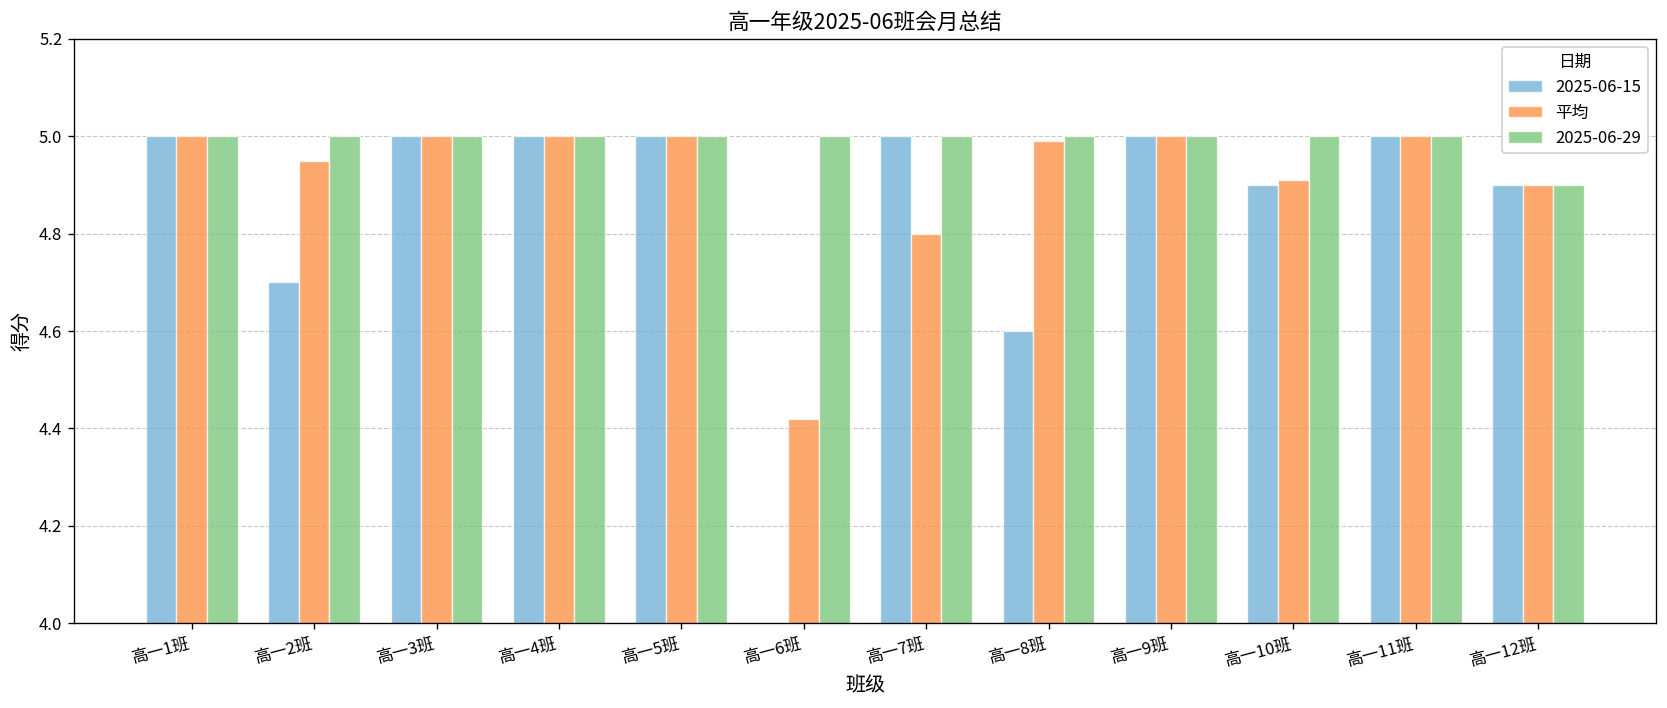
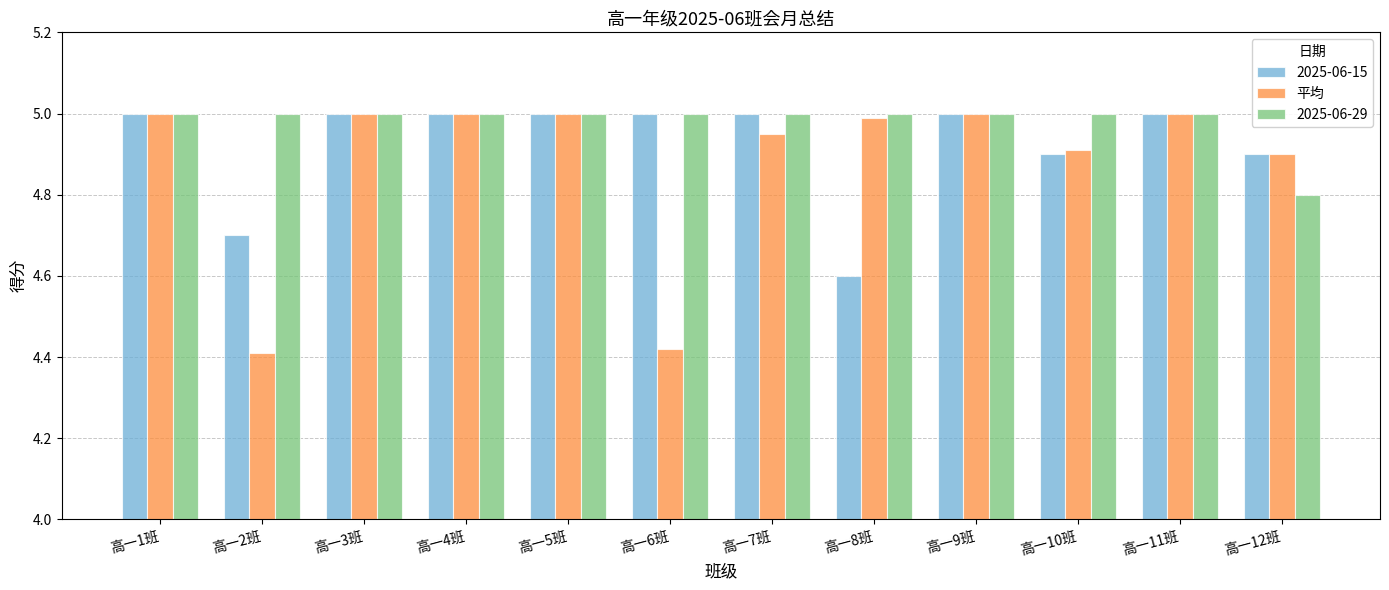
平均, 高一2班: 4.95 -> 4.41
2025-06-15, 高一6班: 4 -> 5
平均, 高一7班: 4.80 -> 4.95
2025-06-29, 高一12班: 4.9 -> 4.8
